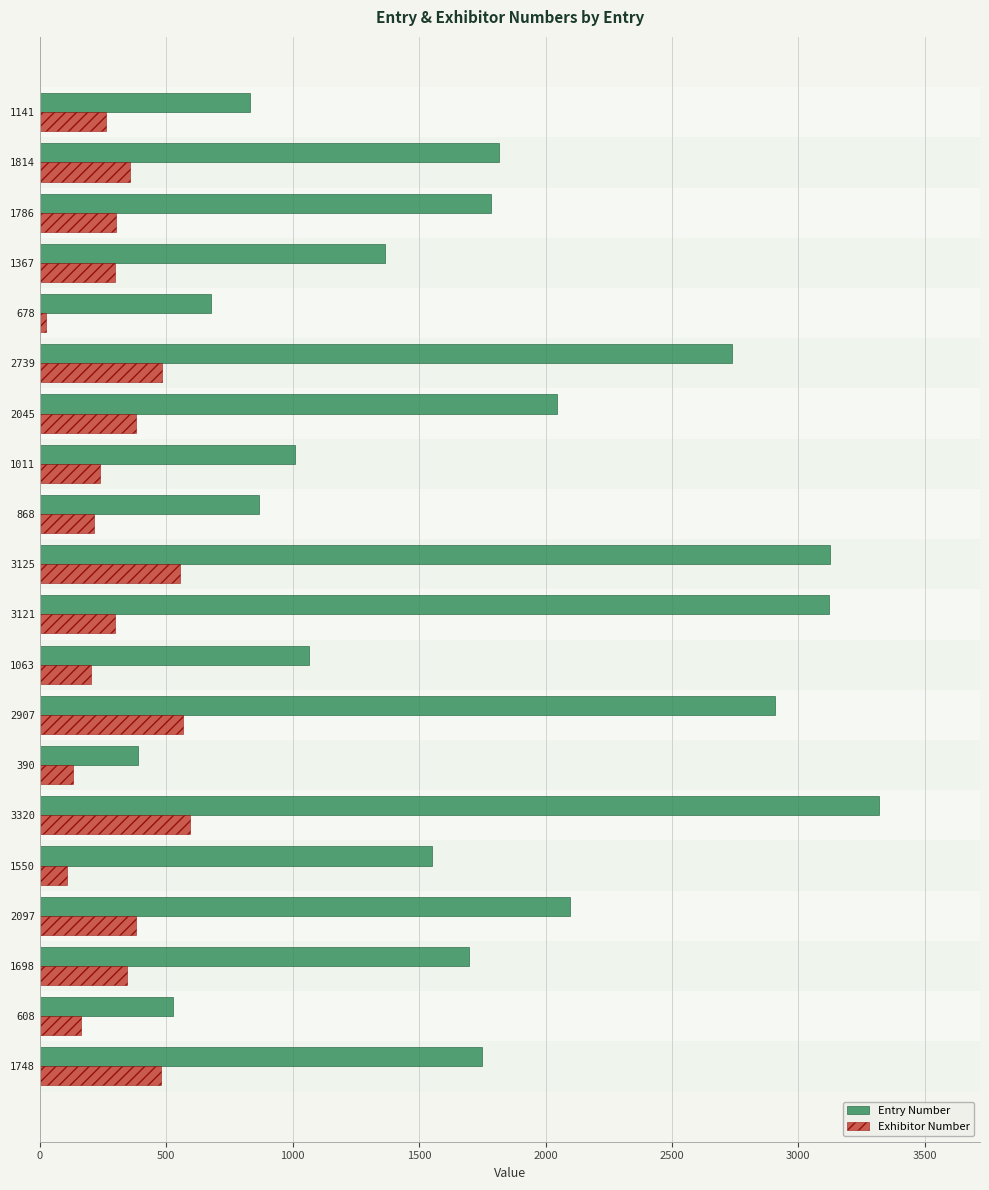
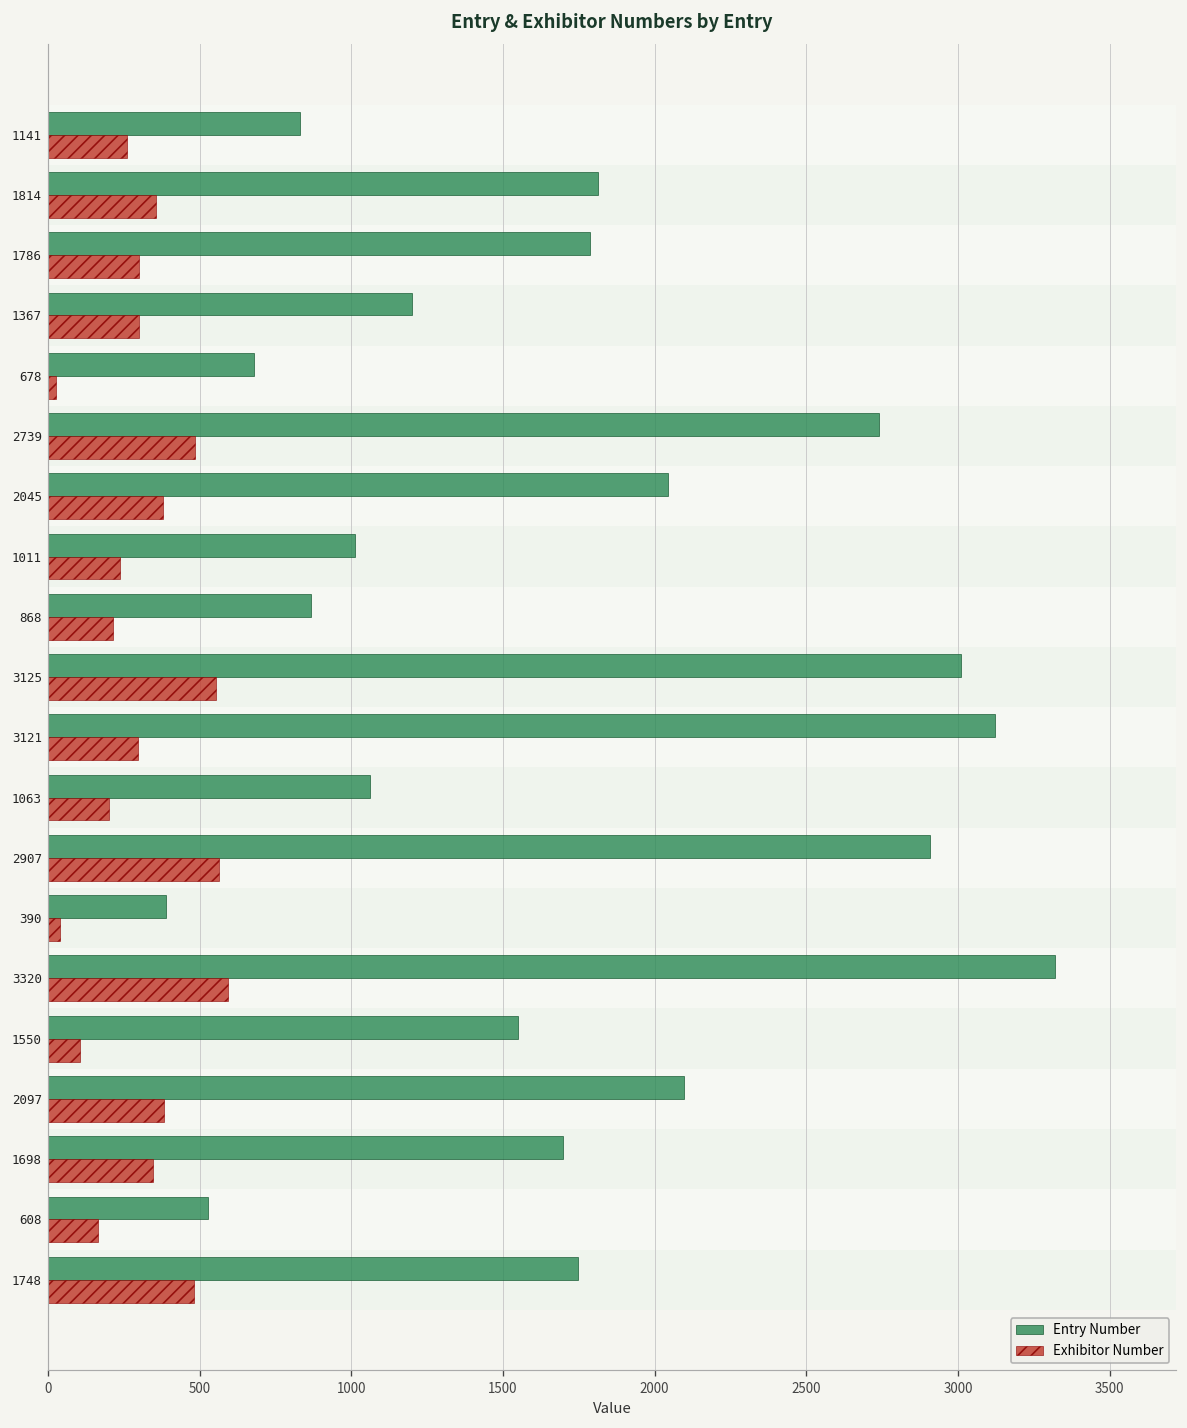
Entry Number, 1367: 1370 -> 1200
Entry Number, 3125: 3130 -> 3010
Exhibitor Number, 390: 130 -> 40
